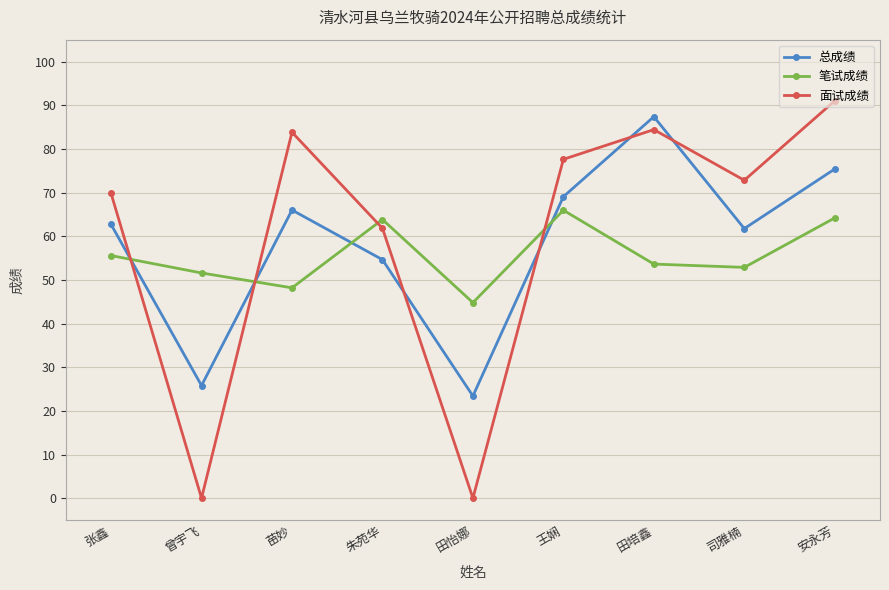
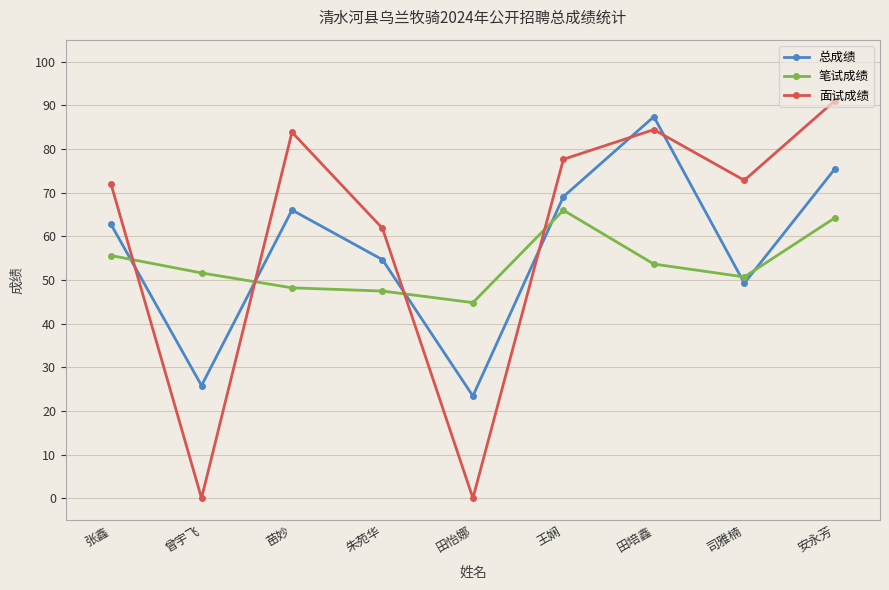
面试成绩, 张鑫: 70 -> 72
笔试成绩, 朱苑华: 64 -> 47
总成绩, 司雅楠: 62 -> 49
笔试成绩, 司雅楠: 53 -> 51
